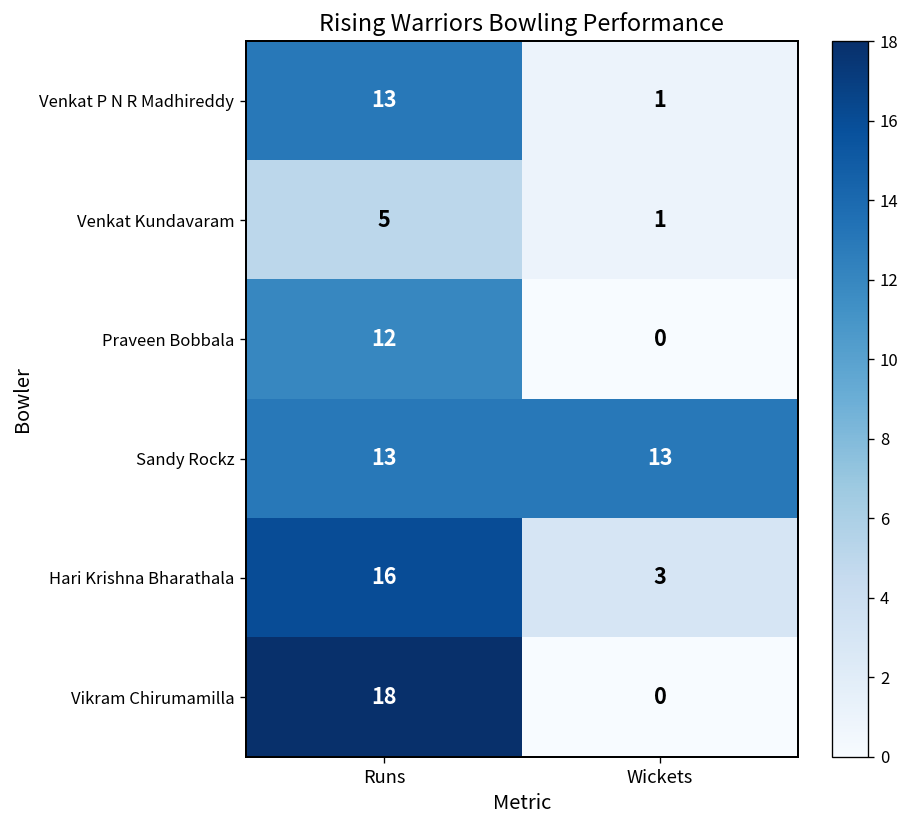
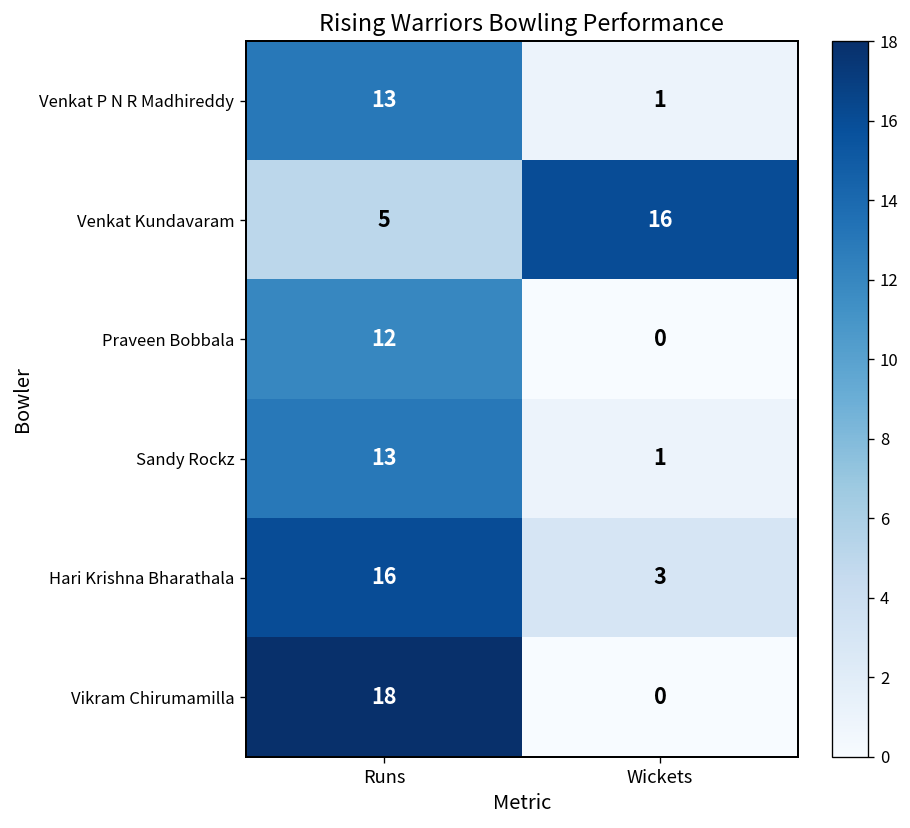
Venkat Kundavaram, Wickets: 1 -> 16
Sandy Rockz, Wickets: 13 -> 1
